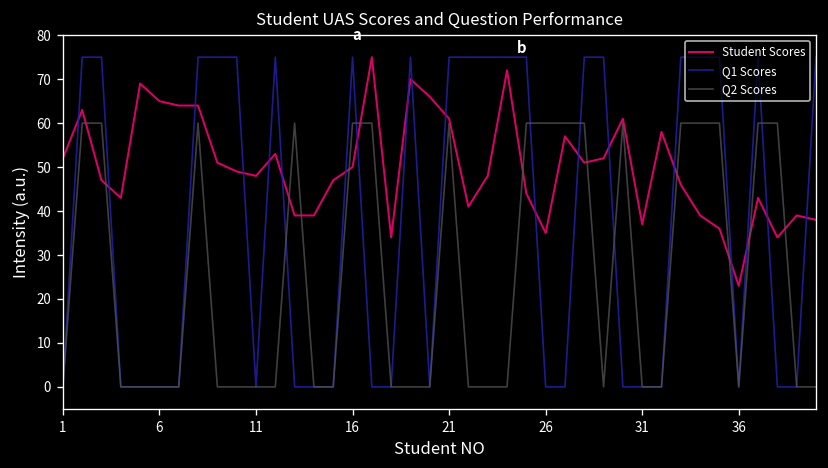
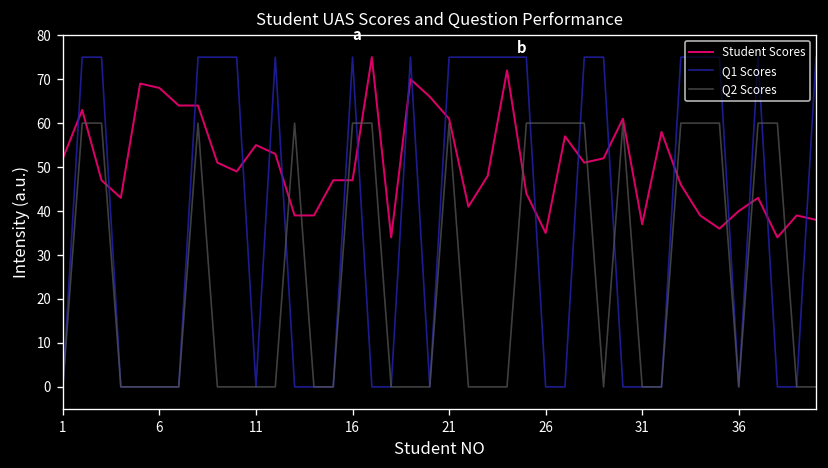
Student Scores, 6: 65 -> 68
Student Scores, 11: 48 -> 55
Student Scores, 16: 50 -> 47
Student Scores, 36: 23 -> 40
